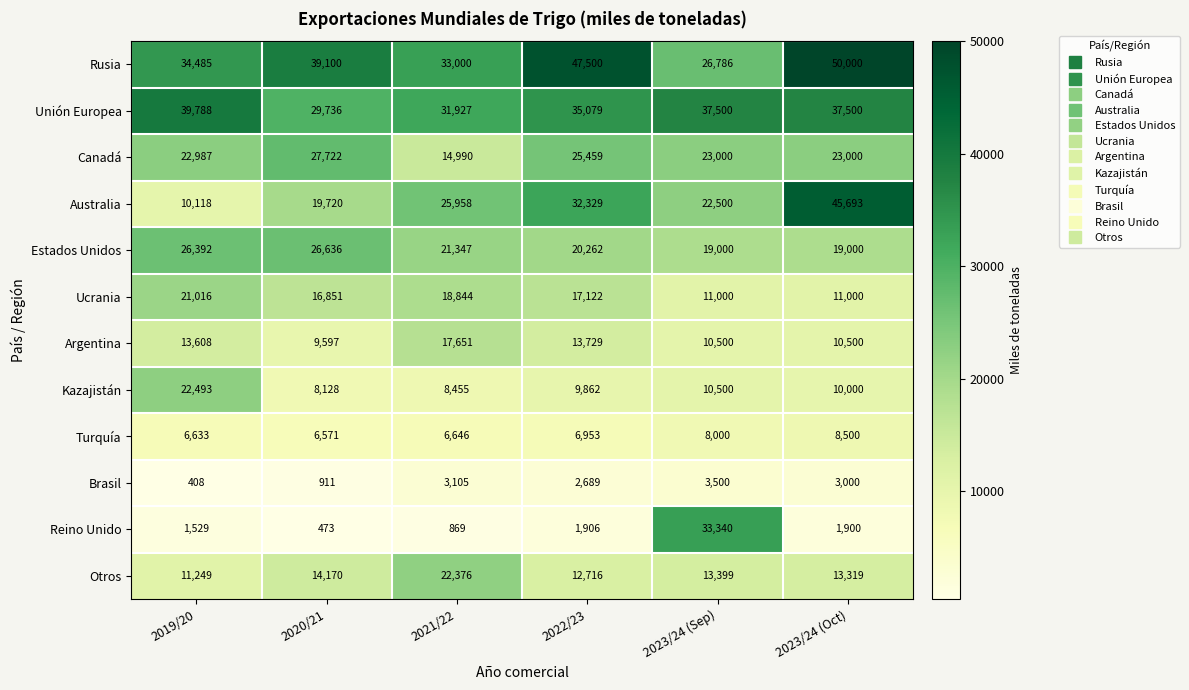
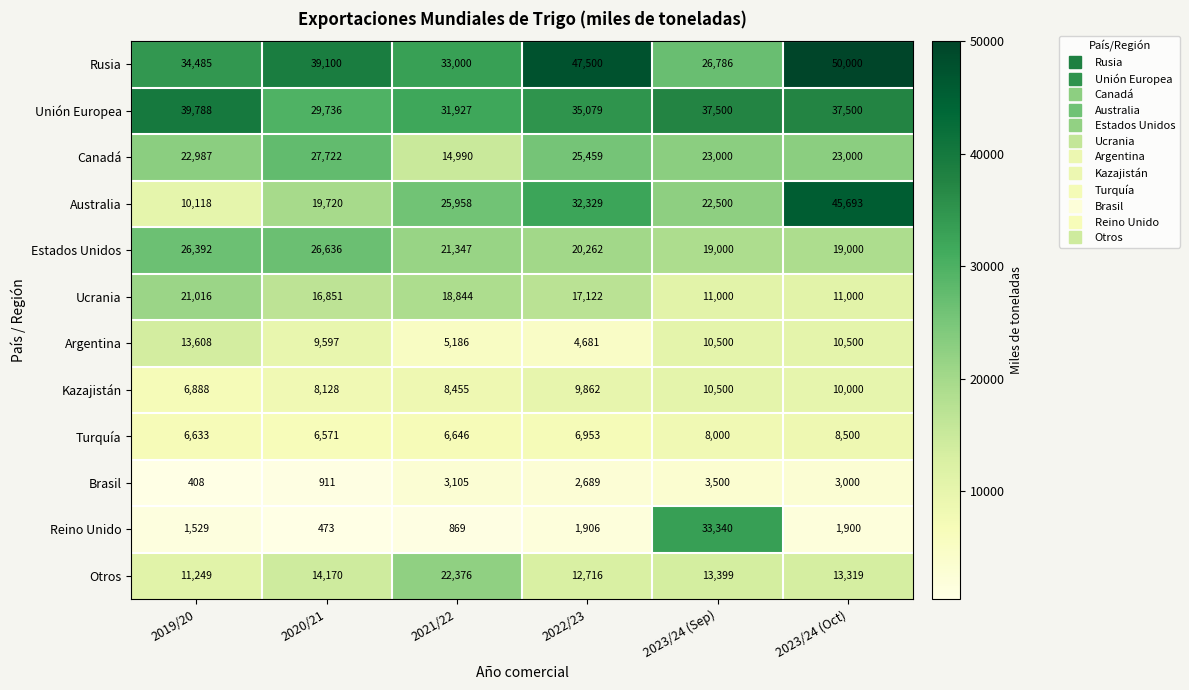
Argentina, 2021/22: 17,651 -> 5,186
Argentina, 2022/23: 13,729 -> 4,681
Kazajistán, 2019/20: 22,493 -> 6,888
